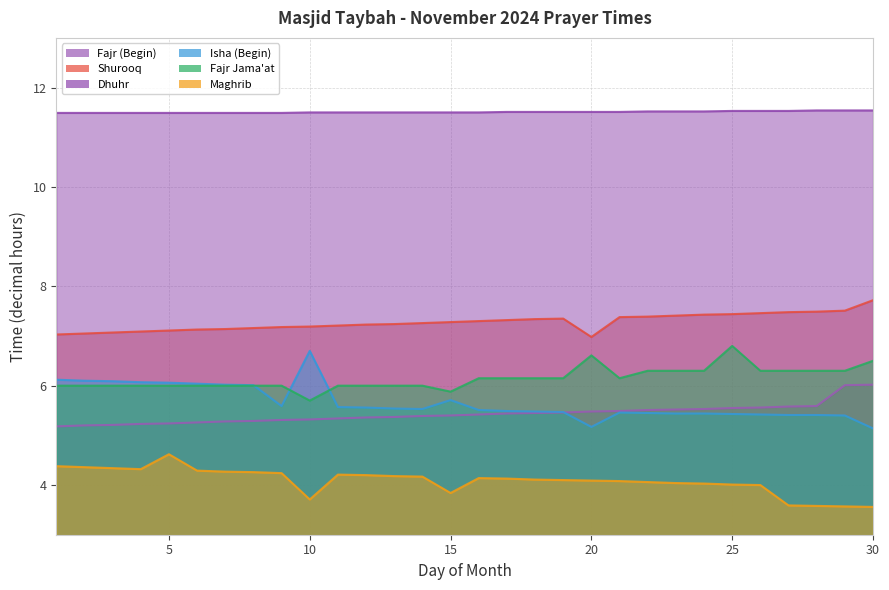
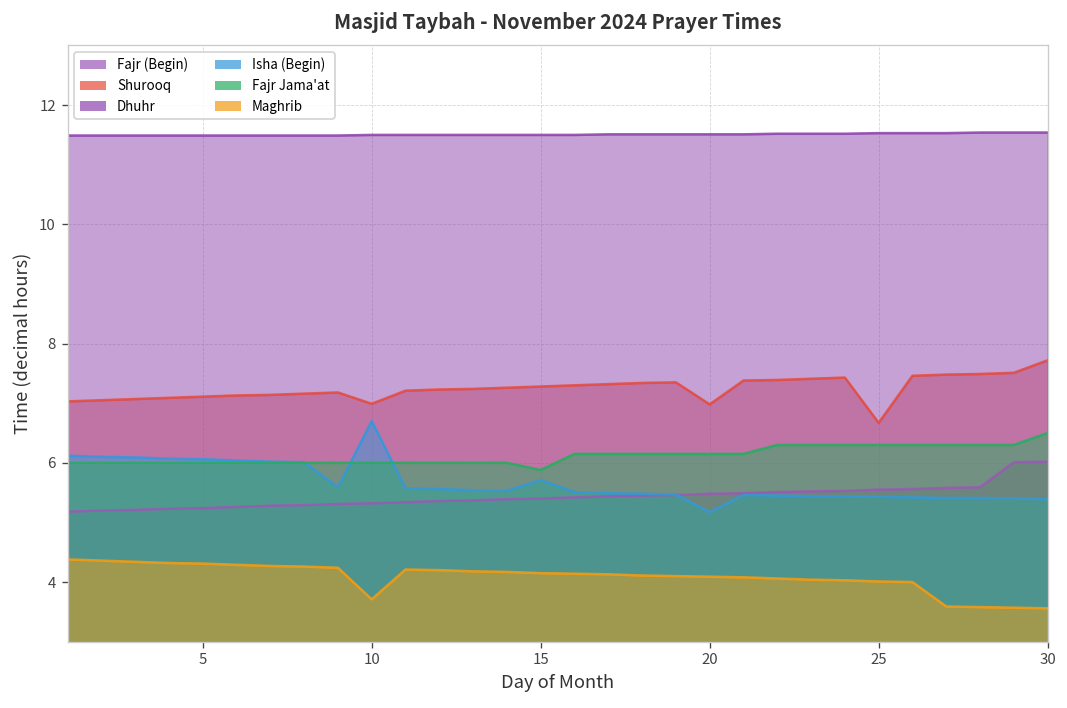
Maghrib, 5: 4.6 -> 4.3
Shurooq, 10: 7.2 -> 7.0
Fajr Jama'at, 10: 5.7 -> 6.0
Maghrib, 15: 3.8 -> 4.2
Fajr Jama'at, 20: 6.6 -> 6.2
Shurooq, 25: 7.4 -> 6.7
Fajr Jama'at, 25: 6.8 -> 6.3
Isha (Begin), 30: 5.1 -> 5.4
